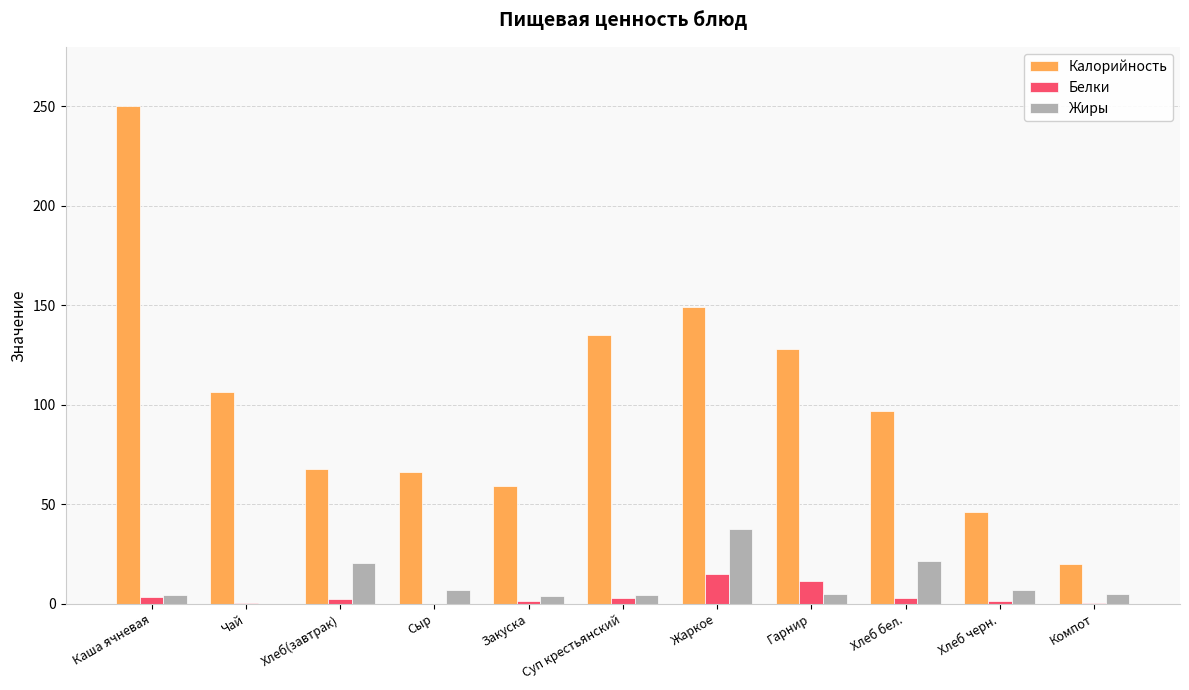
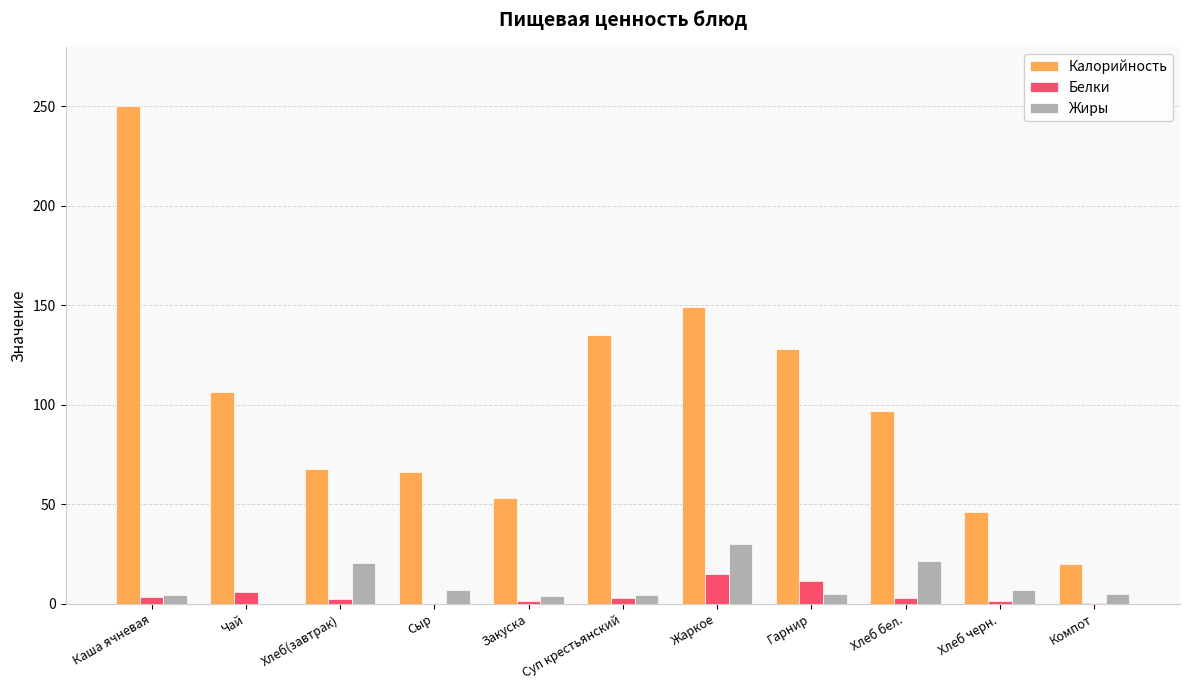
Белки, Чай: 0 -> 6
Калорийность, Закуска: 59 -> 53
Жиры, Жаркое: 37 -> 30
